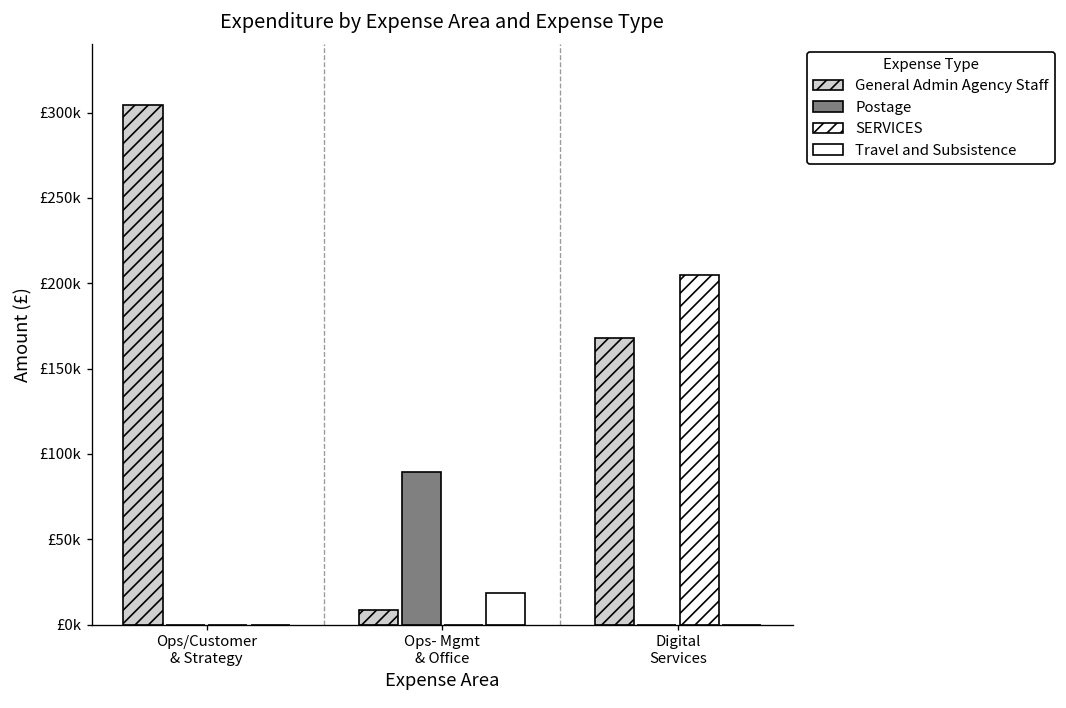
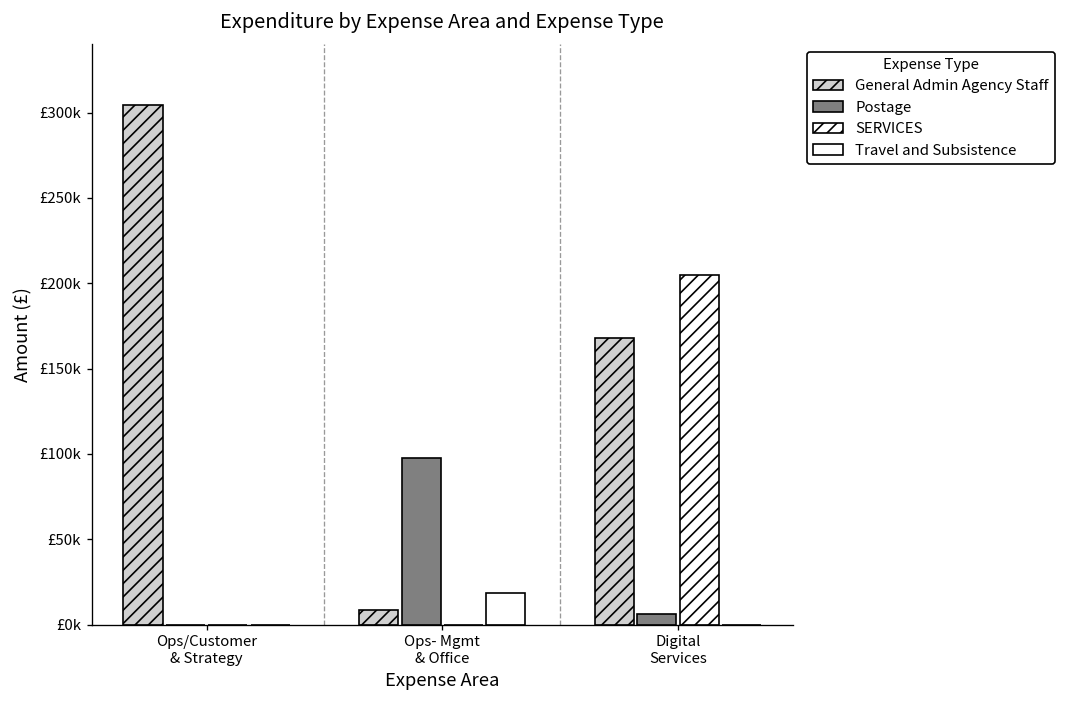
Postage, Ops- Mgmt & Office: £90000 -> £98000
Postage, Digital Services: £0 -> £6000
